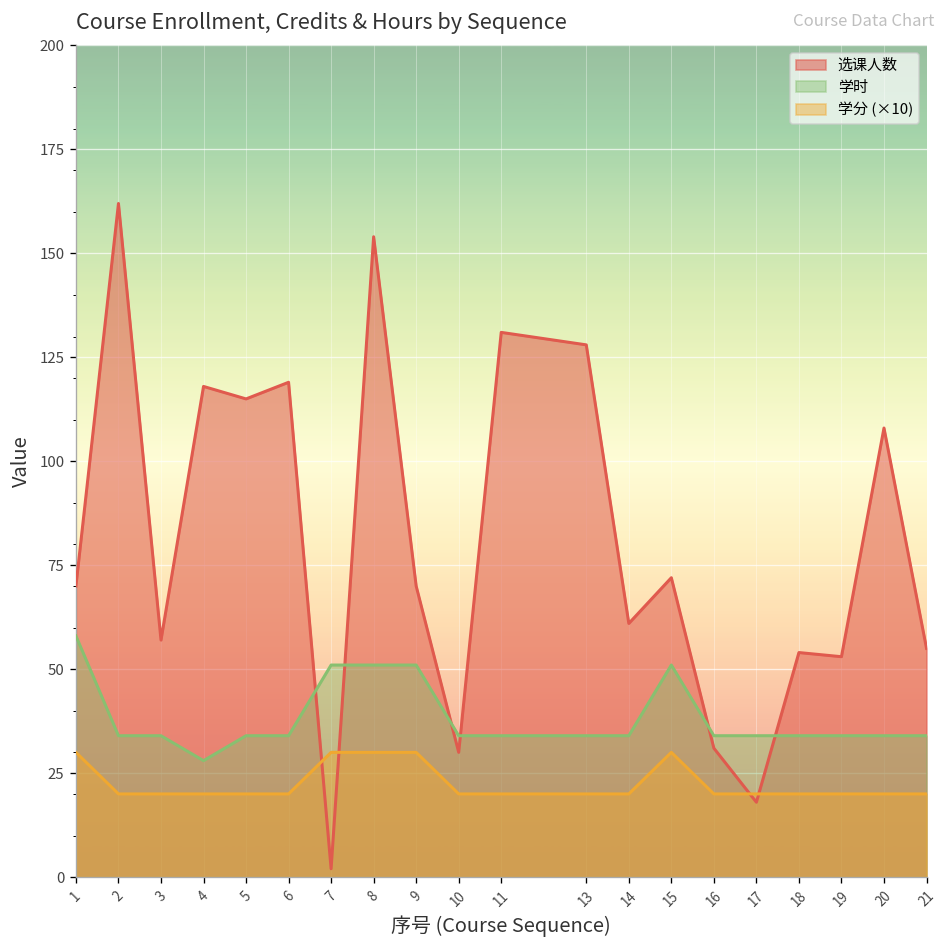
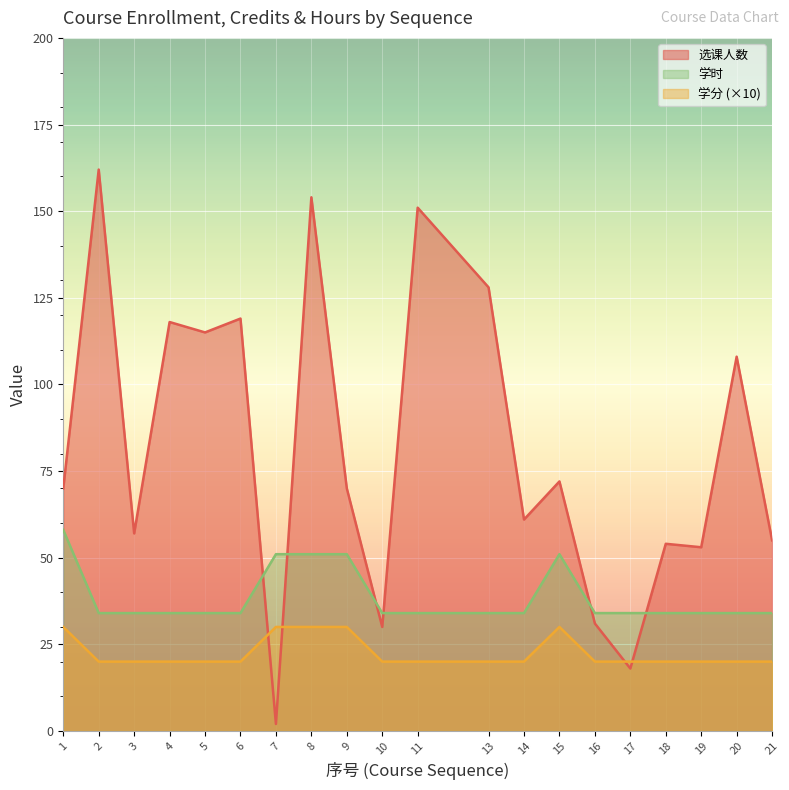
学时, 4: 28 -> 34
选课人数, 11: 131 -> 151
